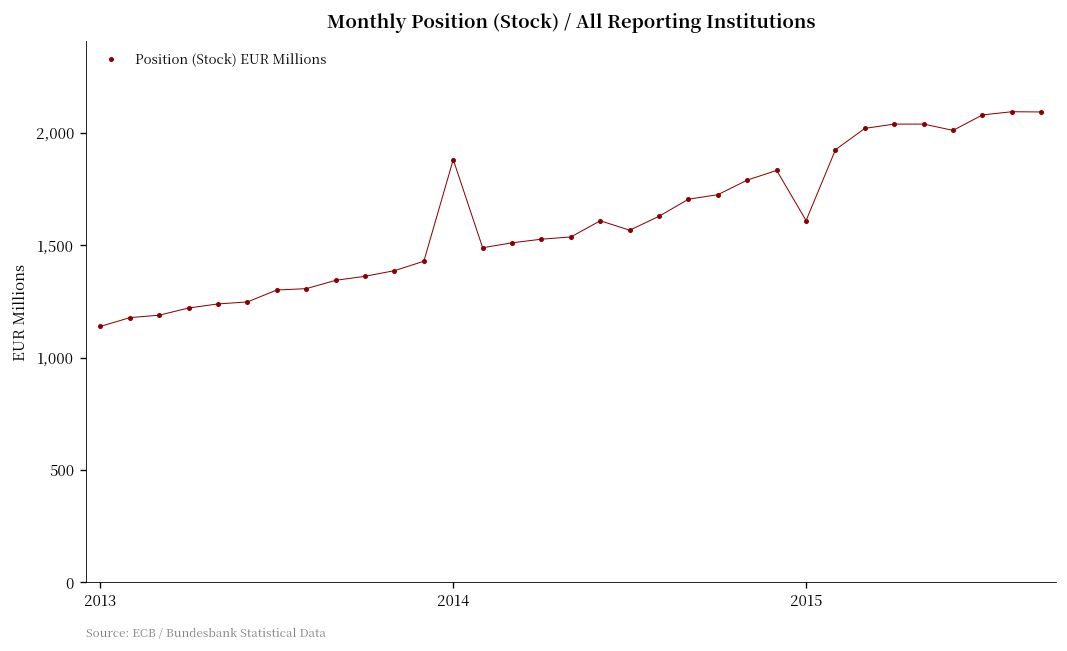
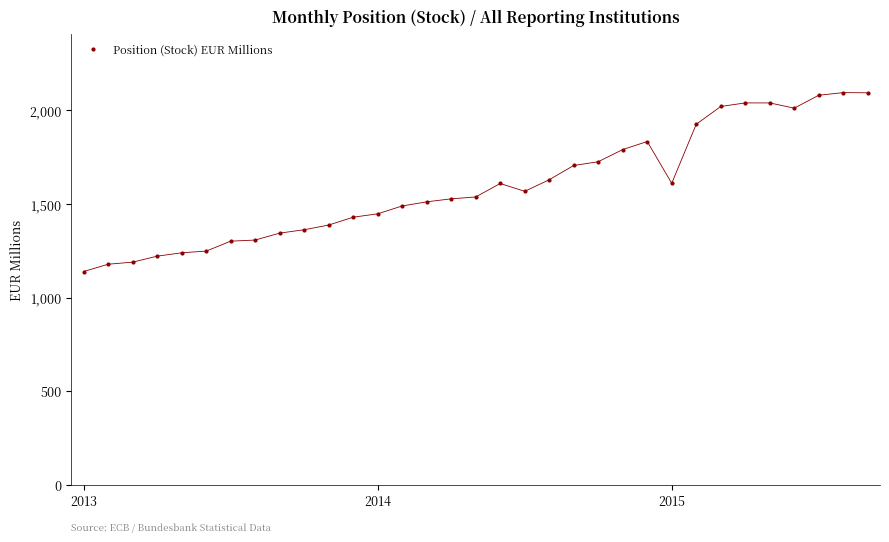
2014: 1,880 -> 1,450
